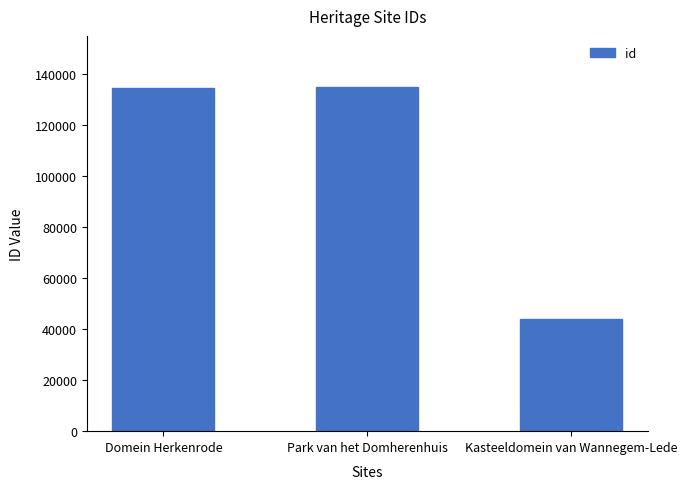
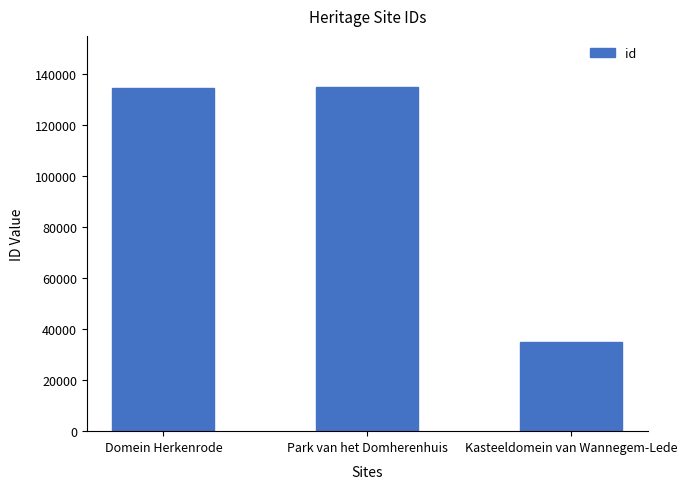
Kasteeldomein van Wannegem-Lede: 44000 -> 35000
